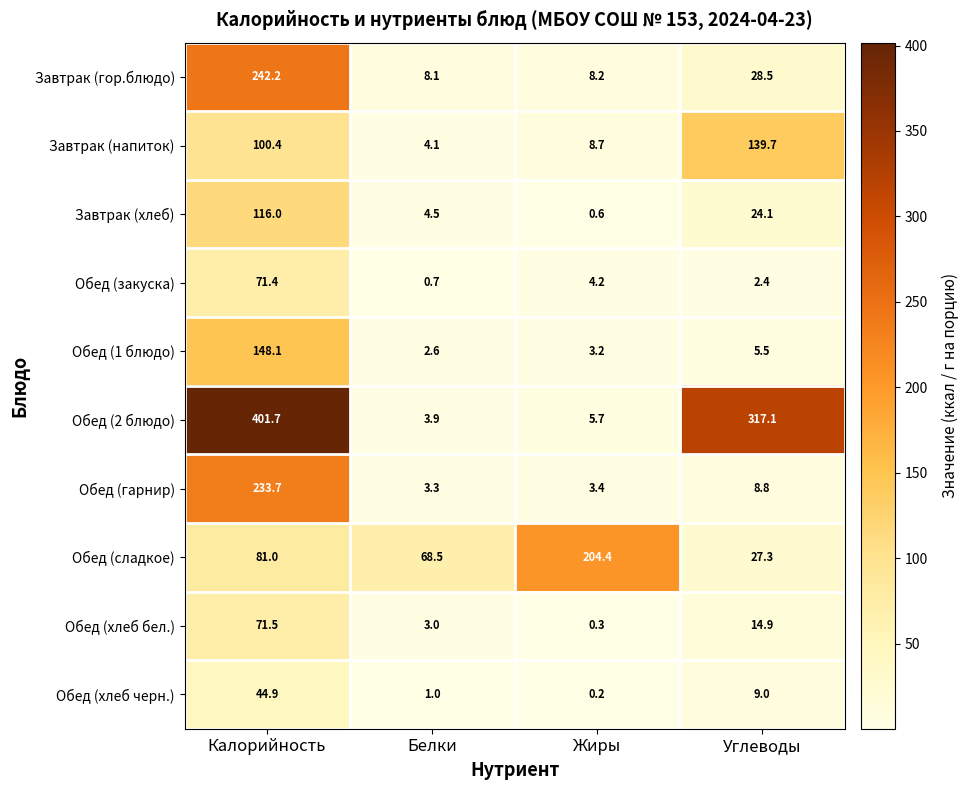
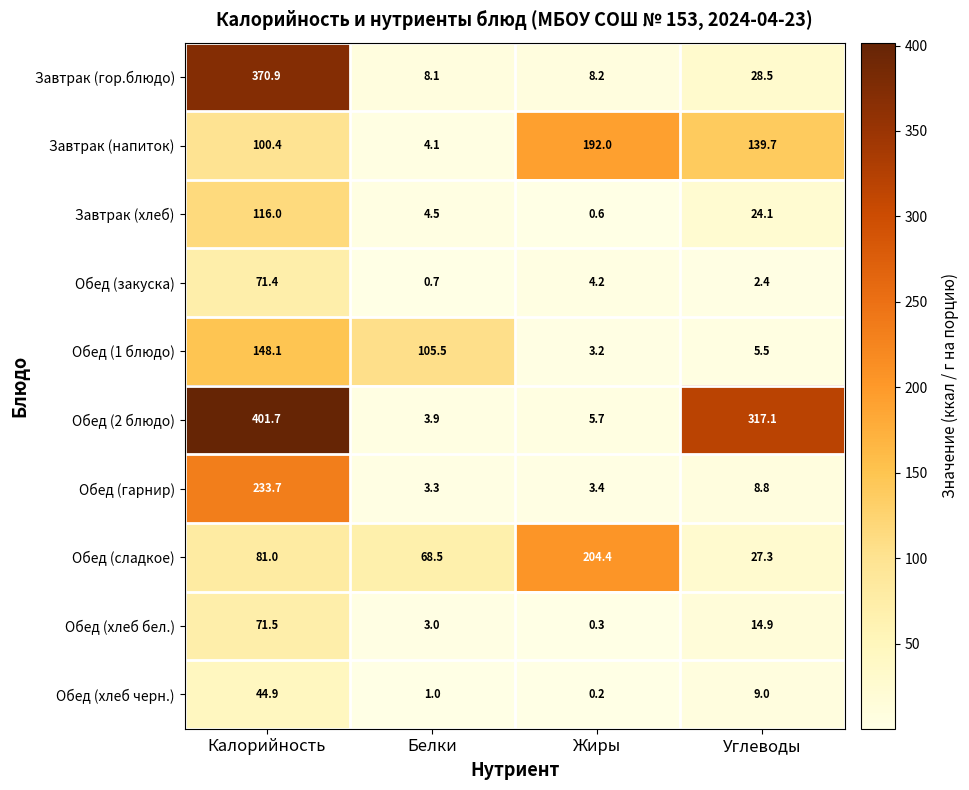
Завтрак (гор.блюдо), Калорийность: 242.2 -> 370.9
Завтрак (напиток), Жиры: 8.7 -> 192.0
Обед (1 блюдо), Белки: 2.6 -> 105.5
